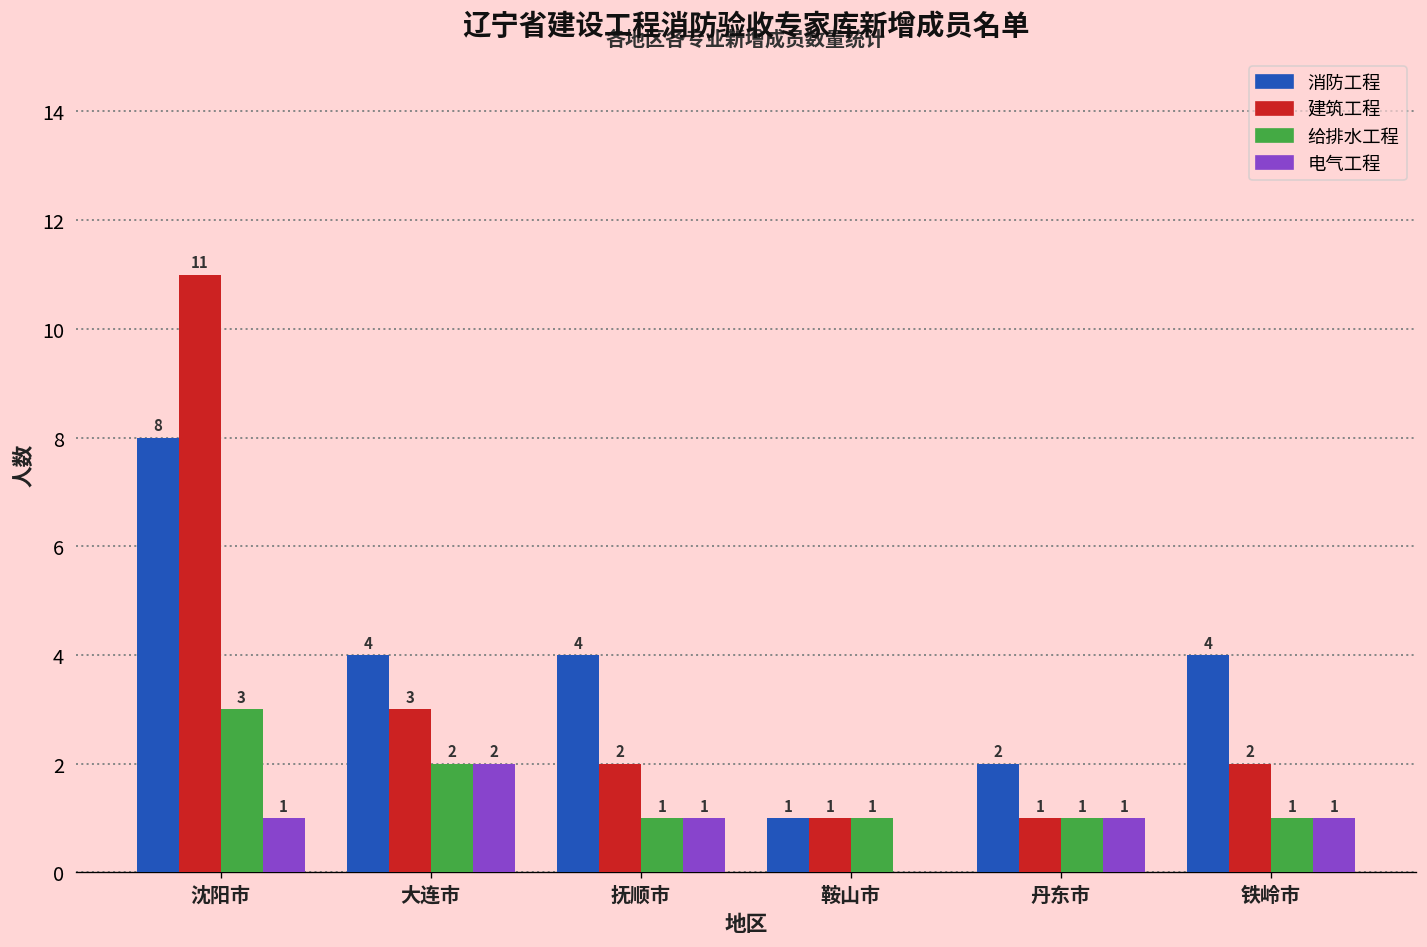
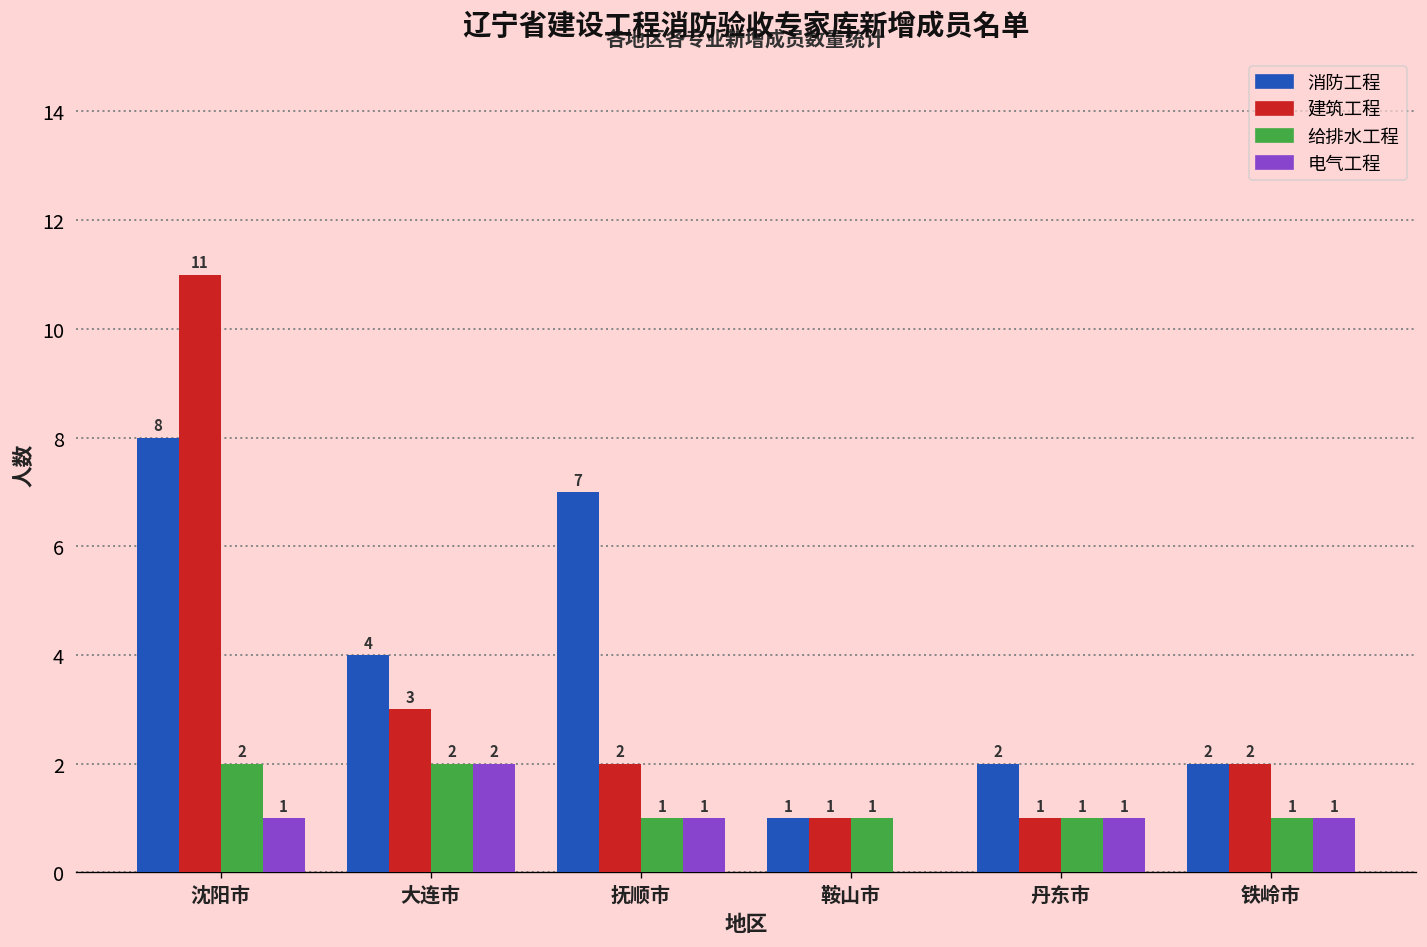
给排水工程, 沈阳市: 3 -> 2
消防工程, 抚顺市: 4 -> 7
消防工程, 铁岭市: 4 -> 2
